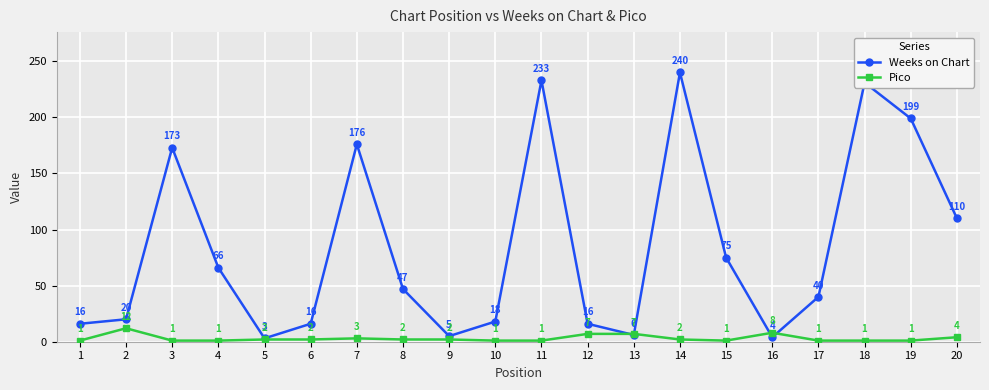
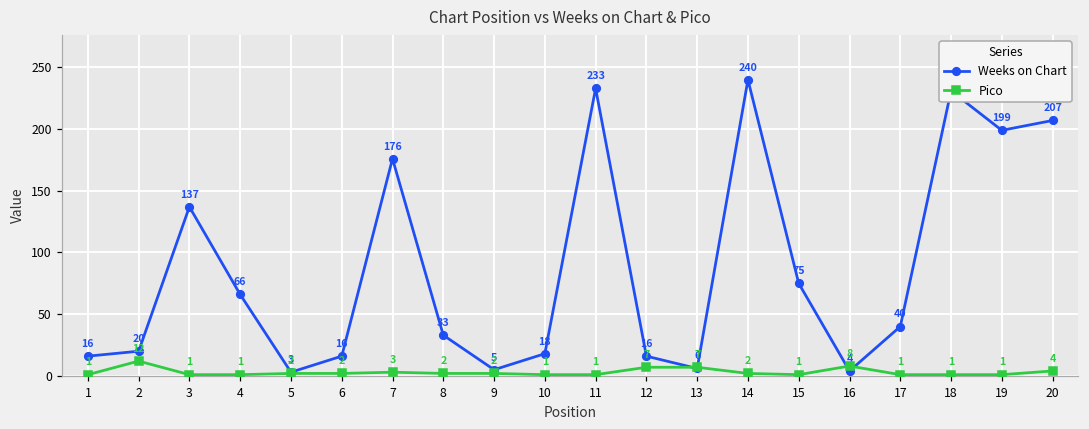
Weeks on Chart, 3: 173 -> 137
Weeks on Chart, 8: 47 -> 33
Weeks on Chart, 20: 110 -> 207
